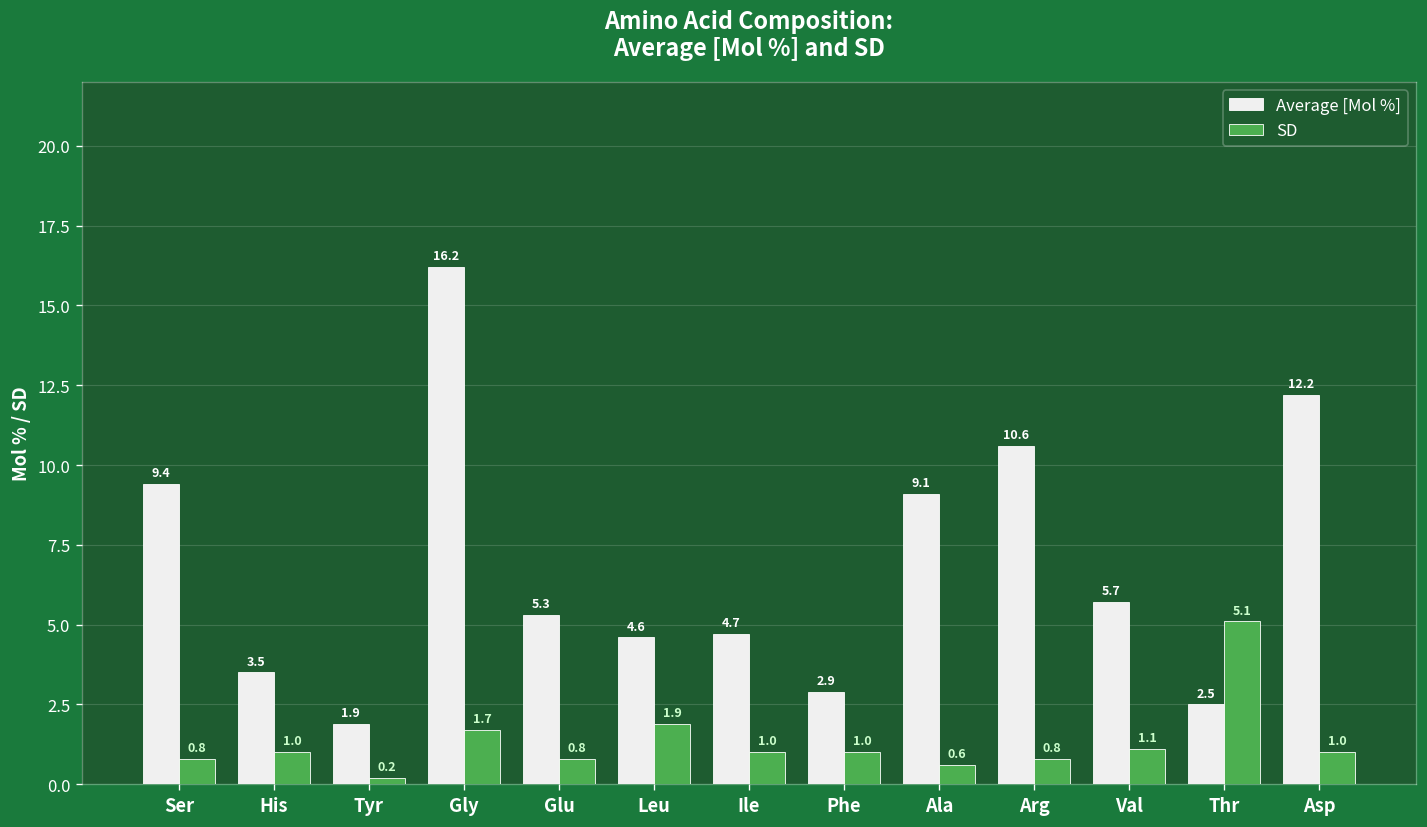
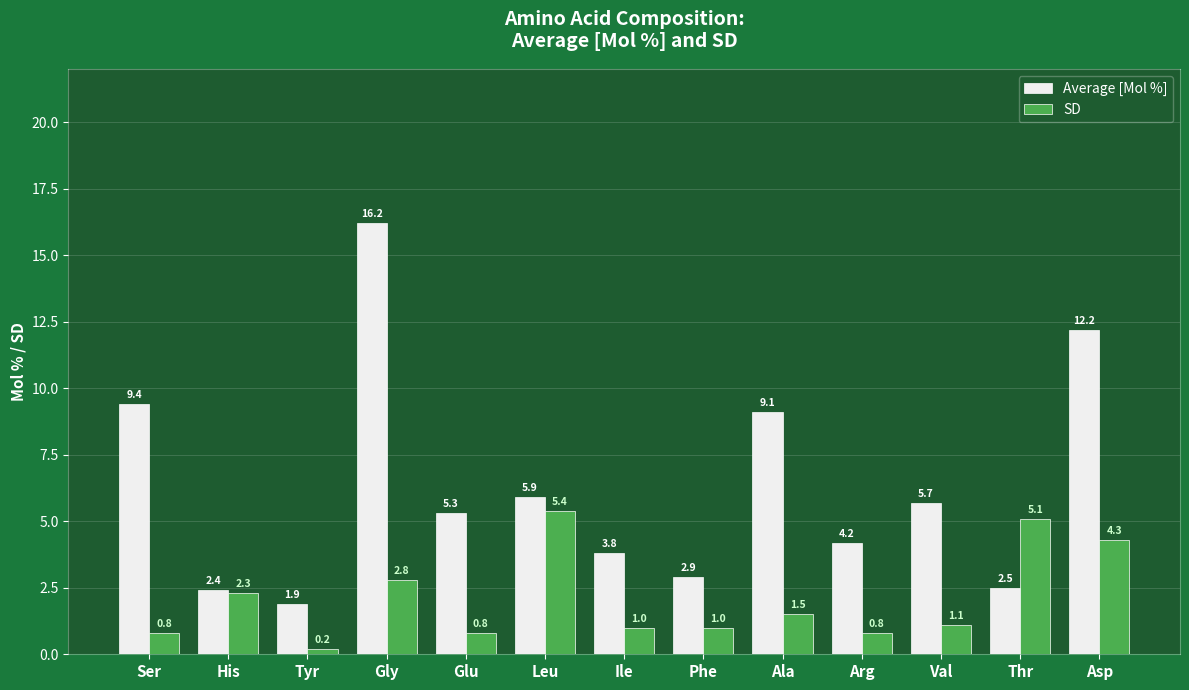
Average [Mol %], His: 3.5 -> 2.4
SD, His: 1.0 -> 2.3
SD, Gly: 1.7 -> 2.8
Average [Mol %], Leu: 4.6 -> 5.9
SD, Leu: 1.9 -> 5.4
Average [Mol %], Ile: 4.7 -> 3.8
SD, Ala: 0.6 -> 1.5
Average [Mol %], Arg: 10.6 -> 4.2
SD, Asp: 1.0 -> 4.3
